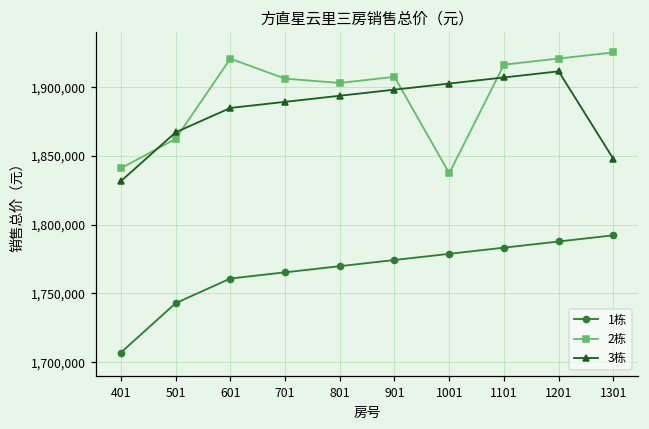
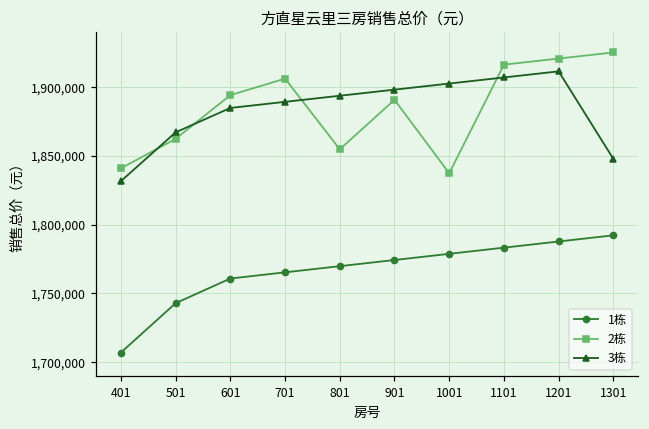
2栋, 601: 1,921,000 -> 1,894,000
2栋, 801: 1,903,000 -> 1,855,000
2栋, 901: 1,908,000 -> 1,891,000
